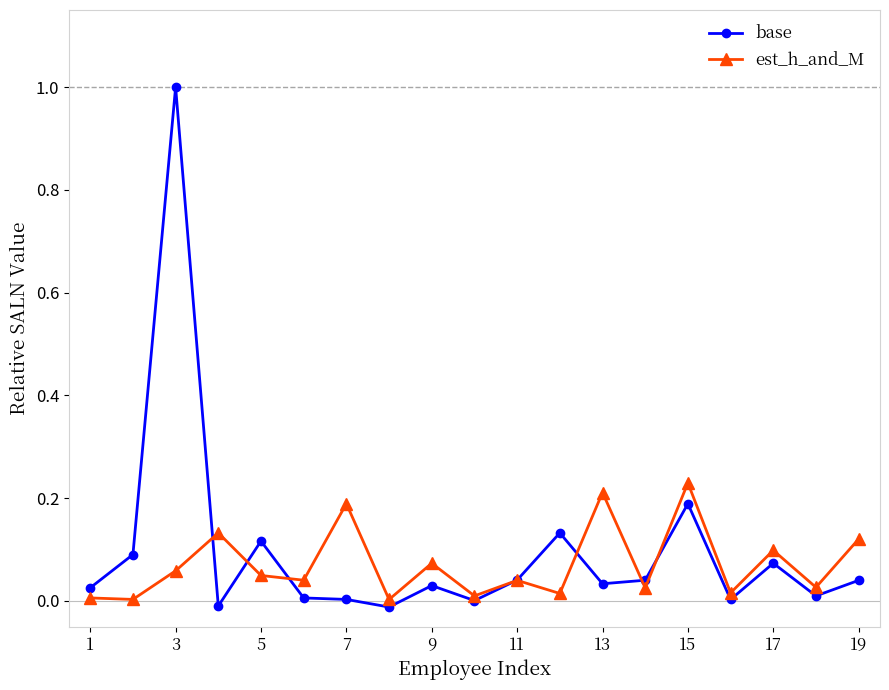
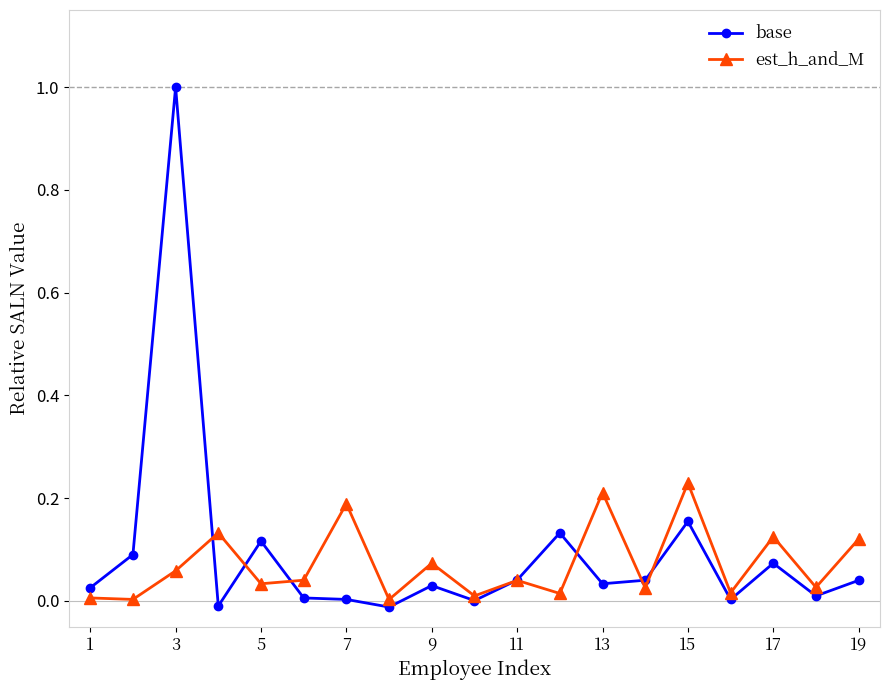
est_h_and_M, 5: 0.05 -> 0.03
base, 15: 0.19 -> 0.15
est_h_and_M, 17: 0.10 -> 0.12
